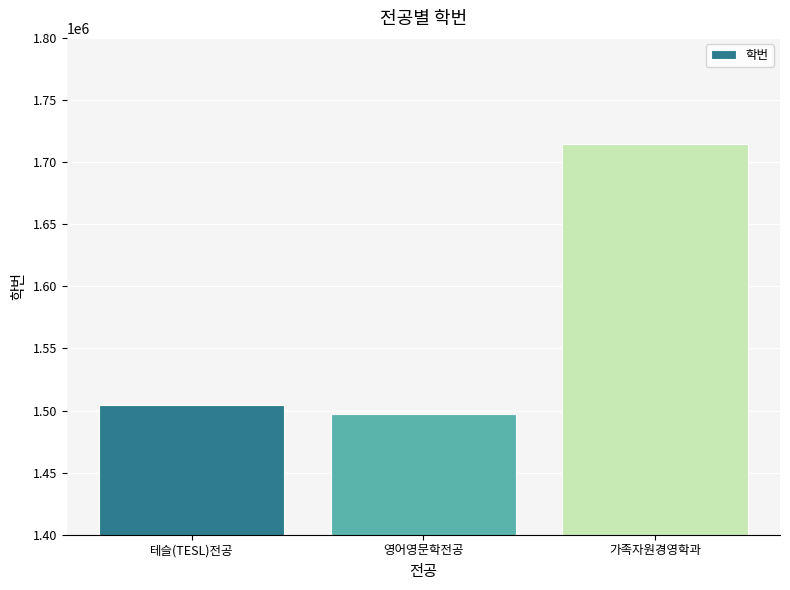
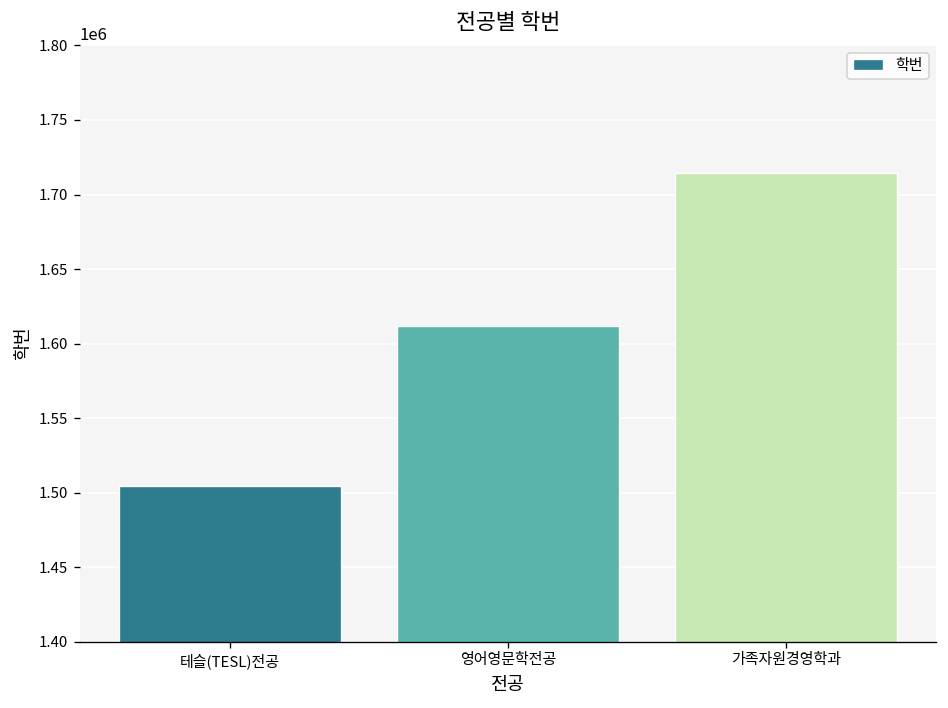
영어영문학전공: 1497000 -> 1612000
